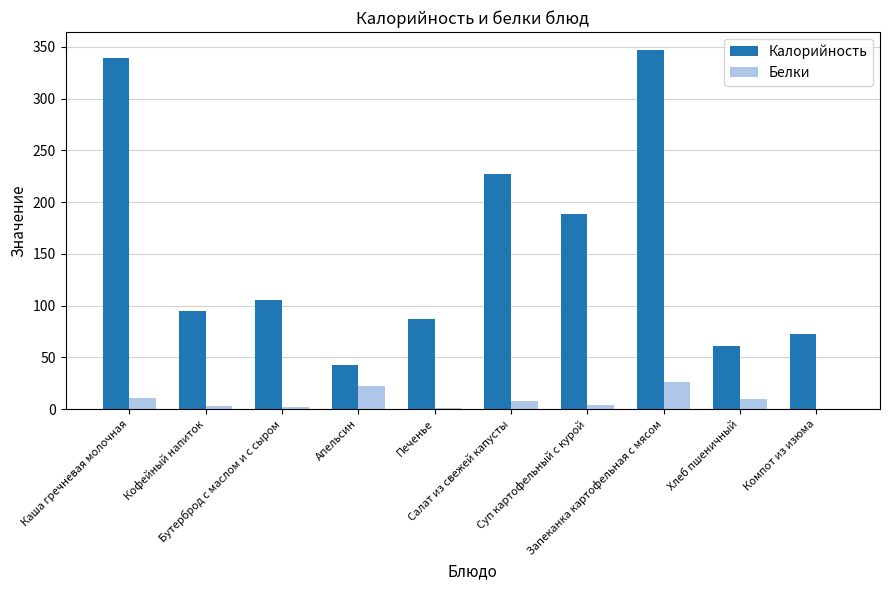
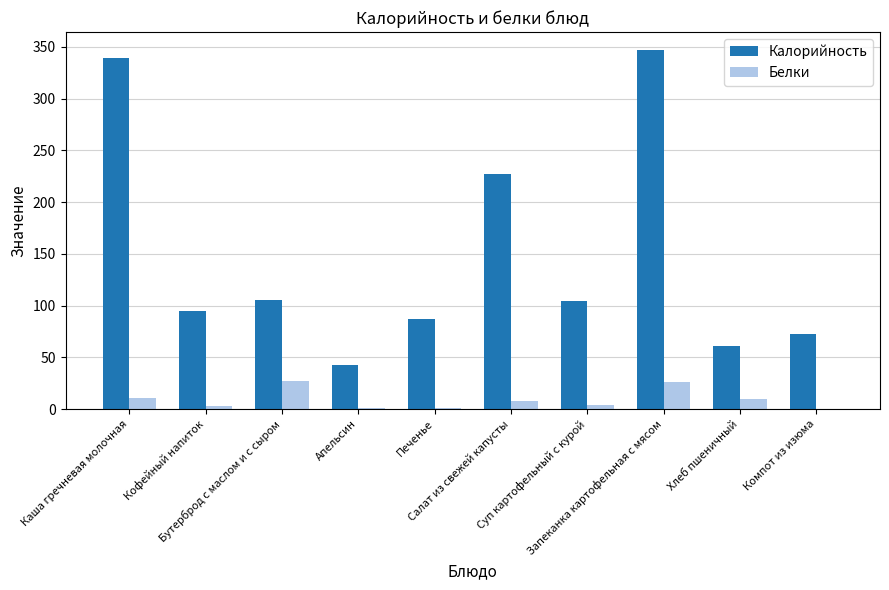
Белки, Бутерброд с маслом и с сыром: 2 -> 27
Белки, Апельсин: 22 -> 1
Калорийность, Суп картофельный с курой: 189 -> 105
